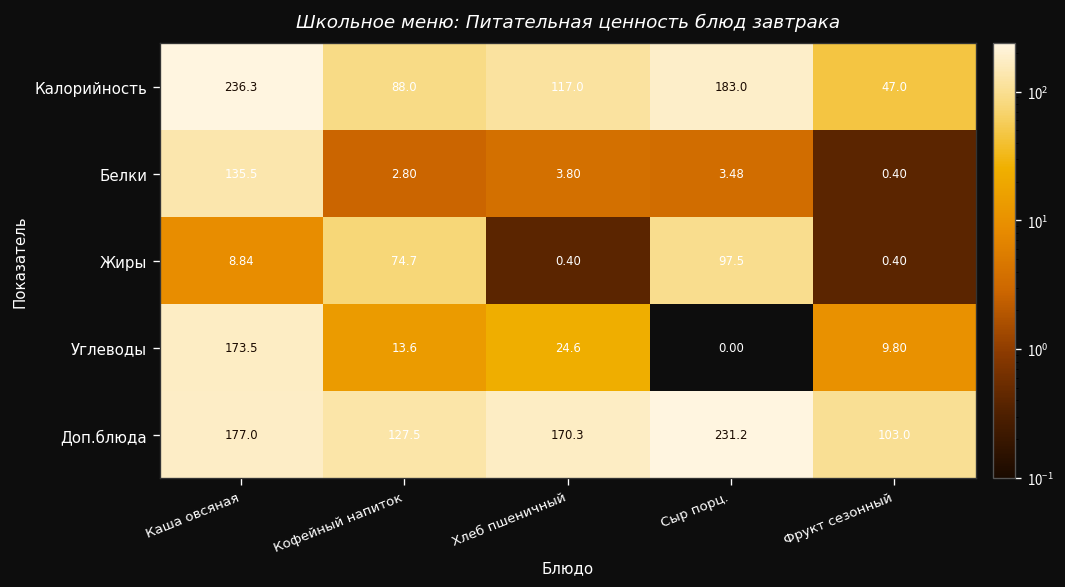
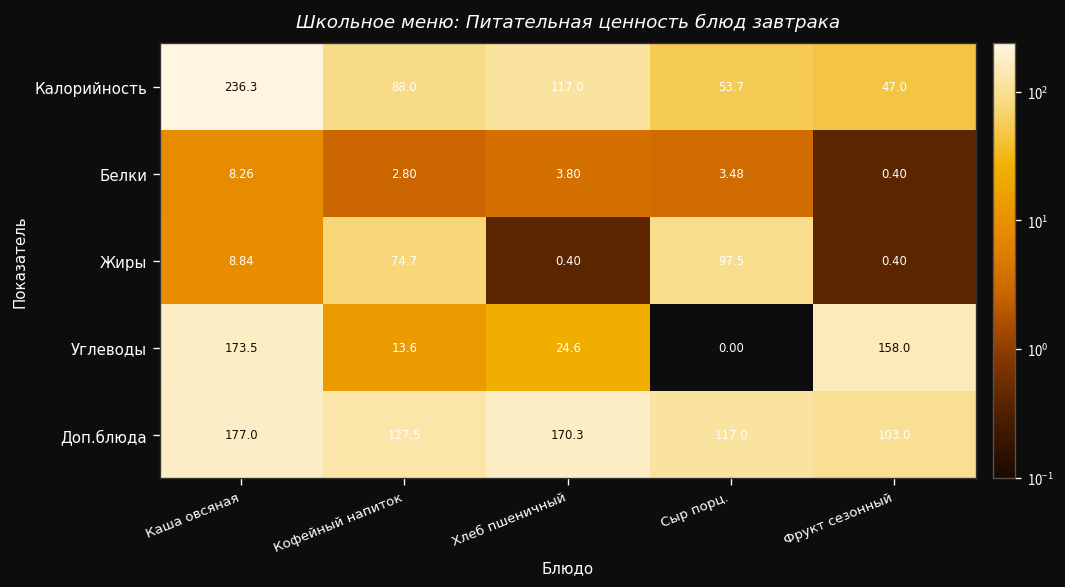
Калорийность, Сыр порц.: 183.0 -> 53.7
Белки, Каша овсяная: 135.5 -> 8.26
Углеводы, Фрукт сезонный: 9.80 -> 158.0
Доп.блюда, Сыр порц.: 231.2 -> 117.0
